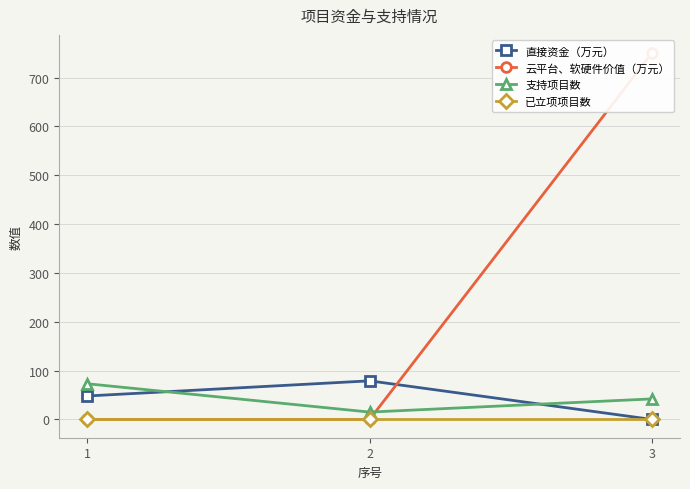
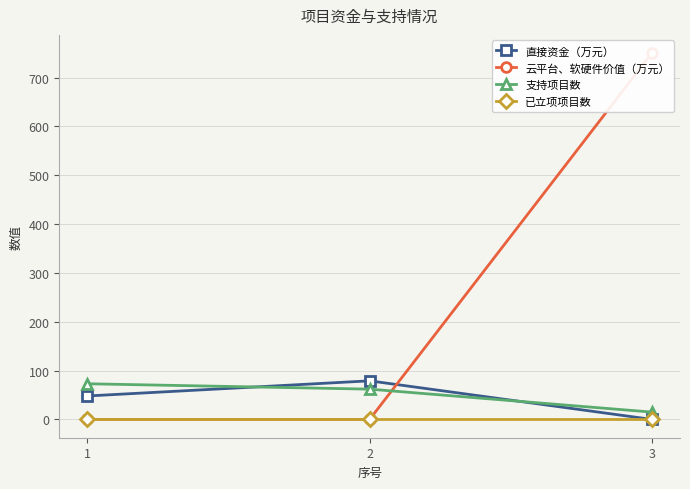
支持项目数, 2: 20 -> 60
支持项目数, 3: 40 -> 20
